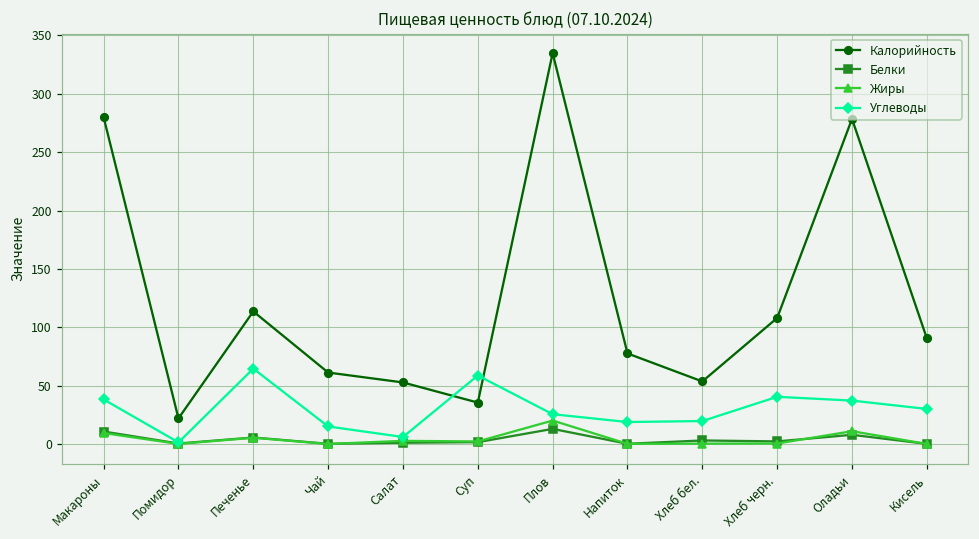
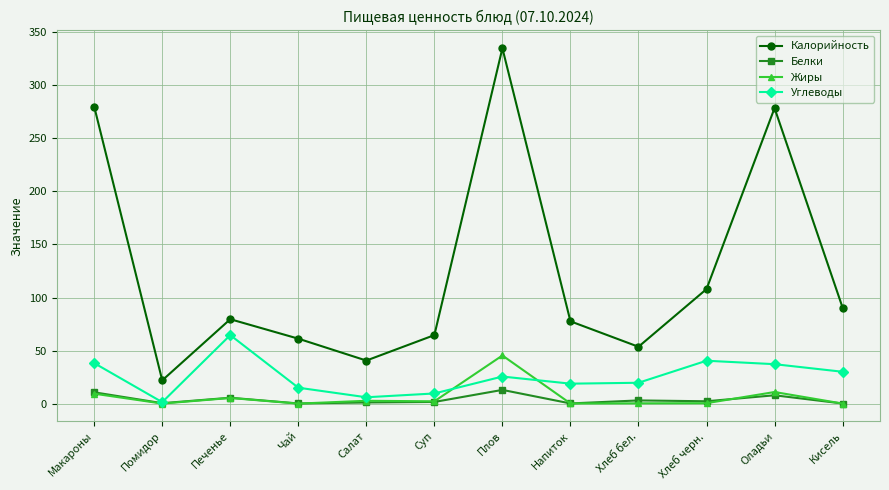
Калорийность, Печенье: 114 -> 80
Калорийность, Салат: 53 -> 41
Калорийность, Суп: 36 -> 65
Углеводы, Суп: 59 -> 10
Жиры, Плов: 20 -> 45
